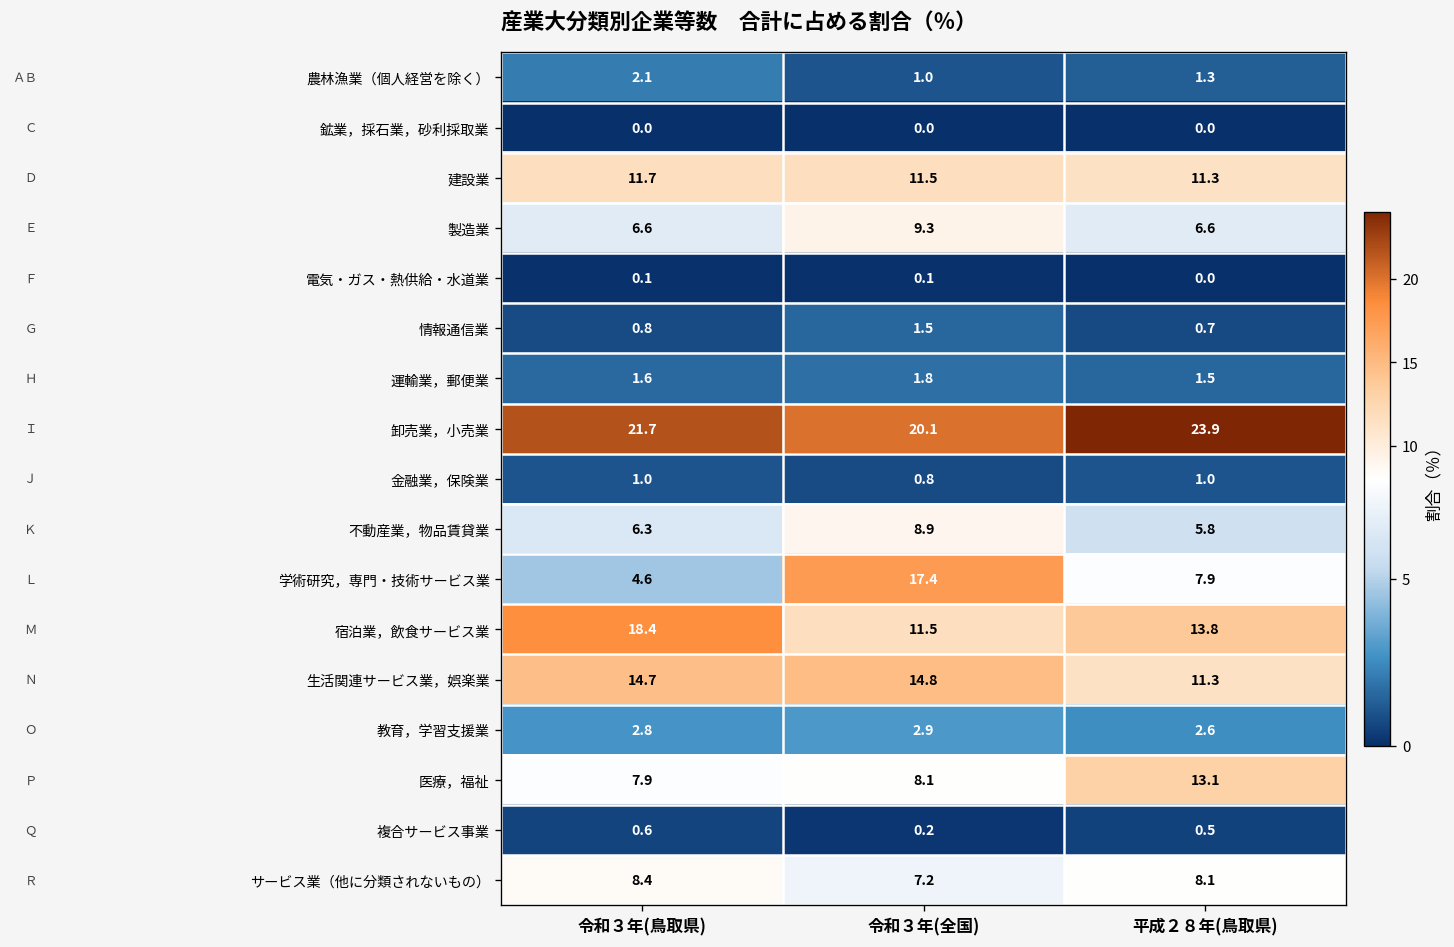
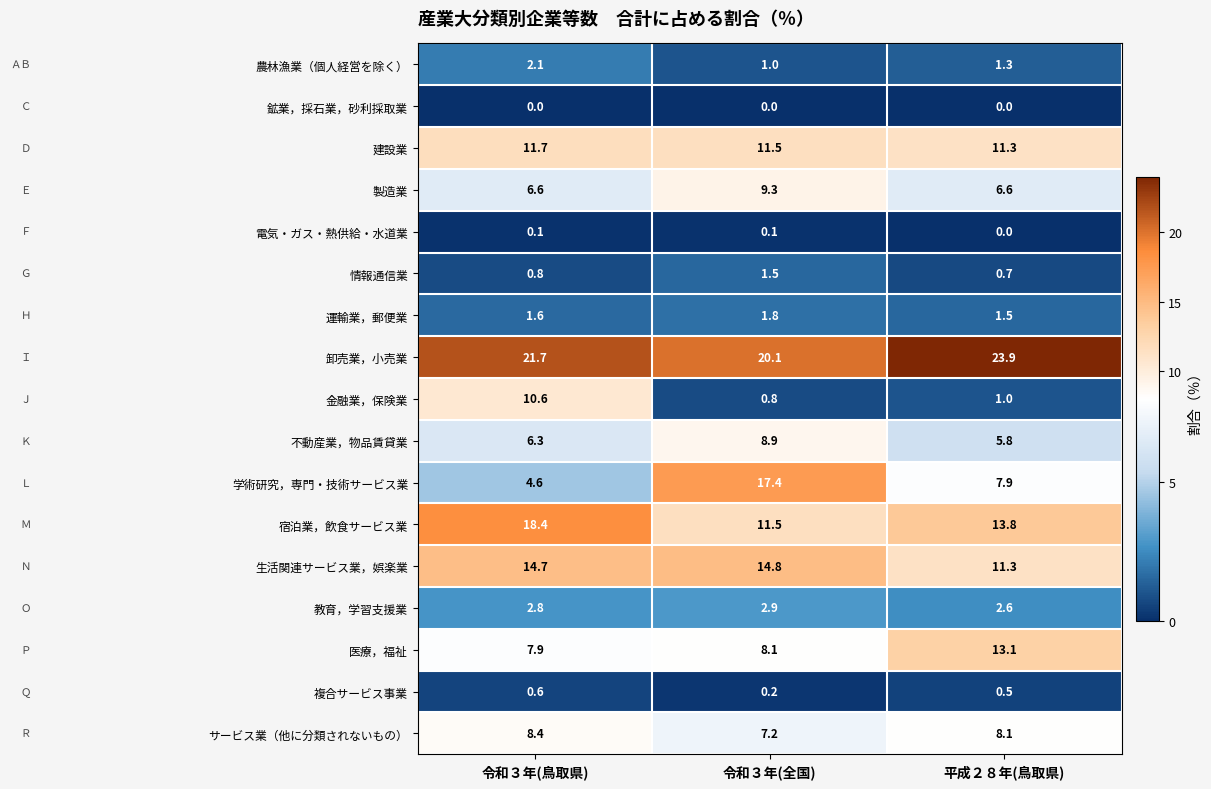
金融業，保険業, 令和３年(鳥取県): 1.0 -> 10.6
